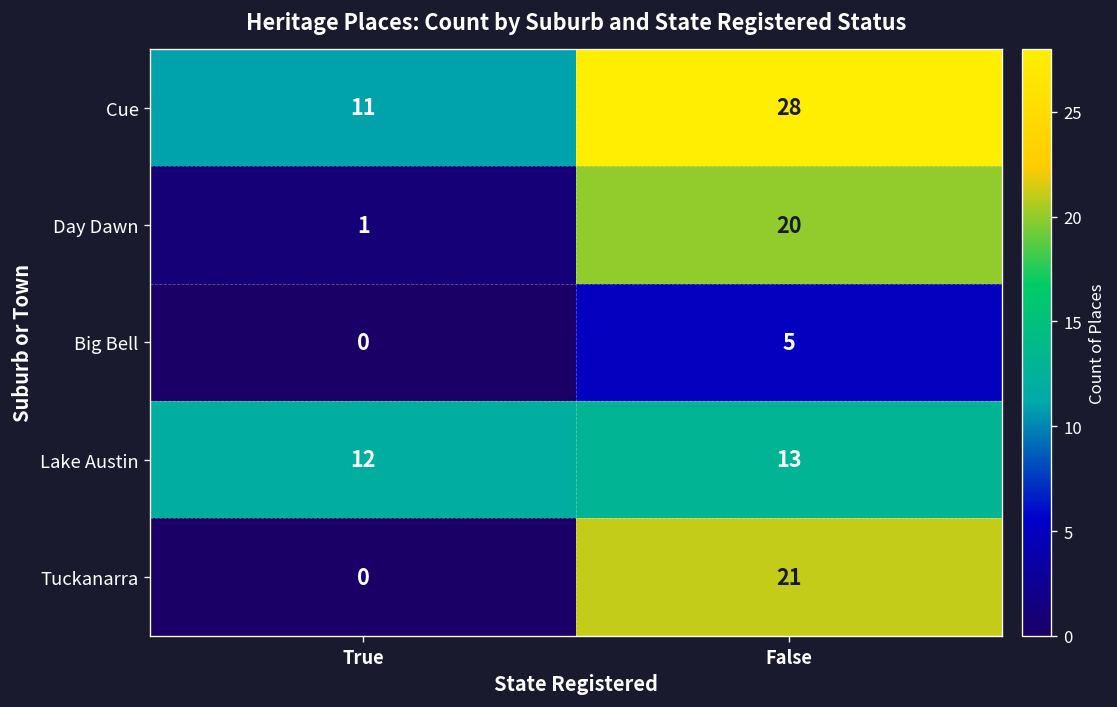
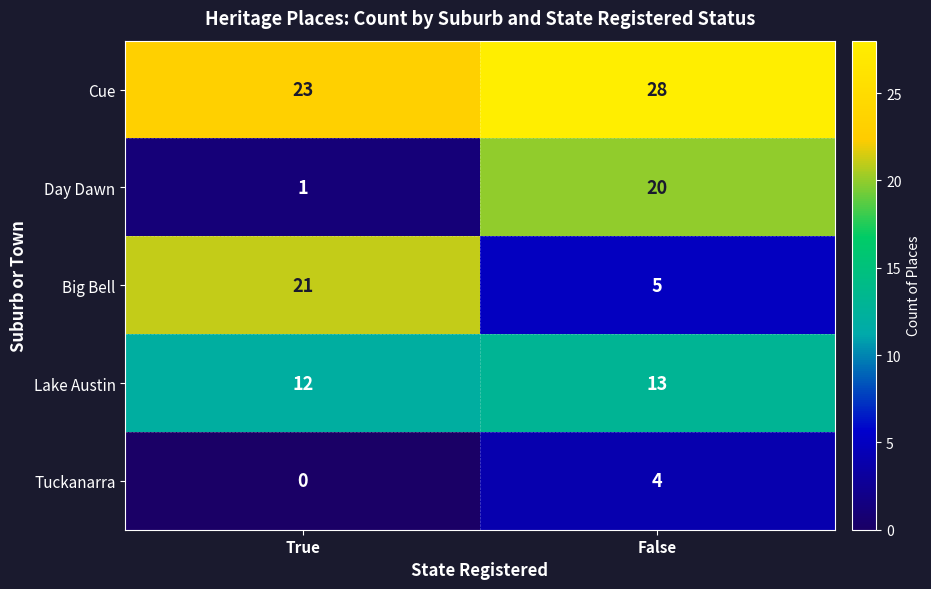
Cue, True: 11 -> 23
Big Bell, True: 0 -> 21
Tuckanarra, False: 21 -> 4
